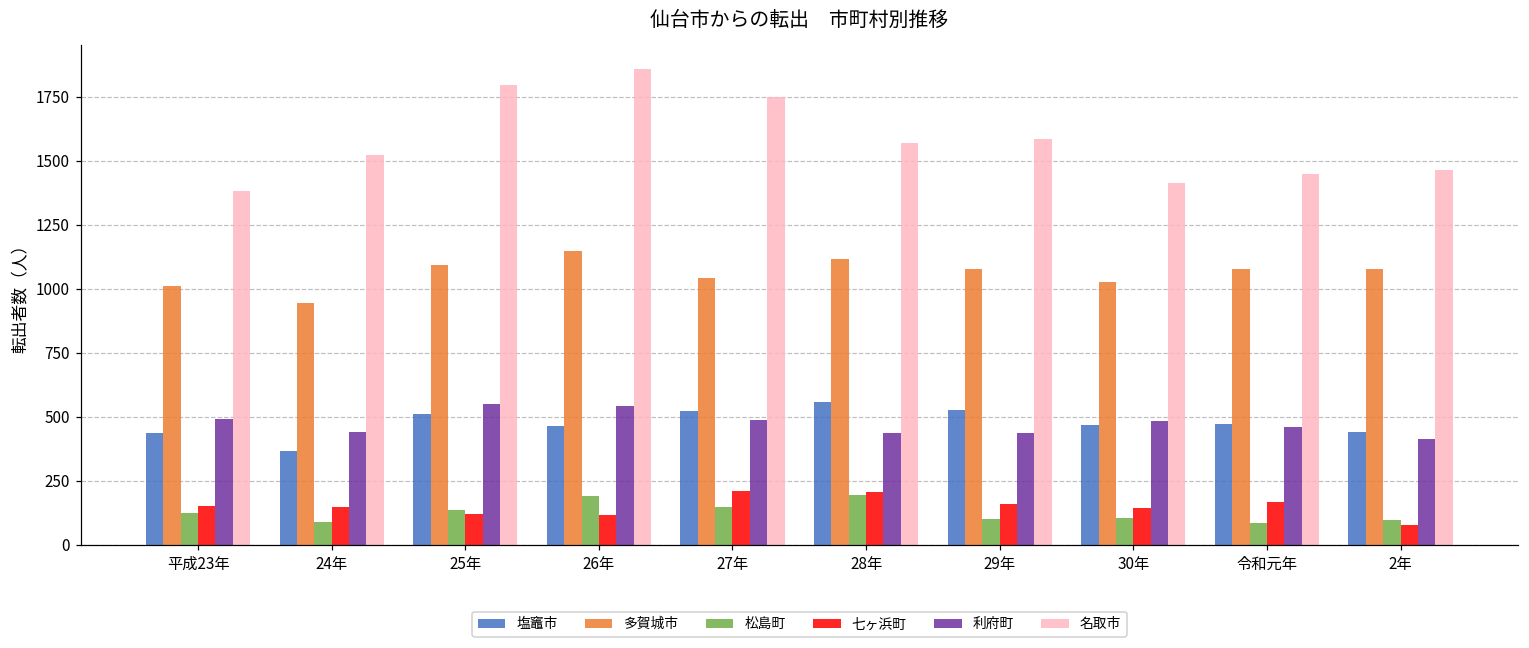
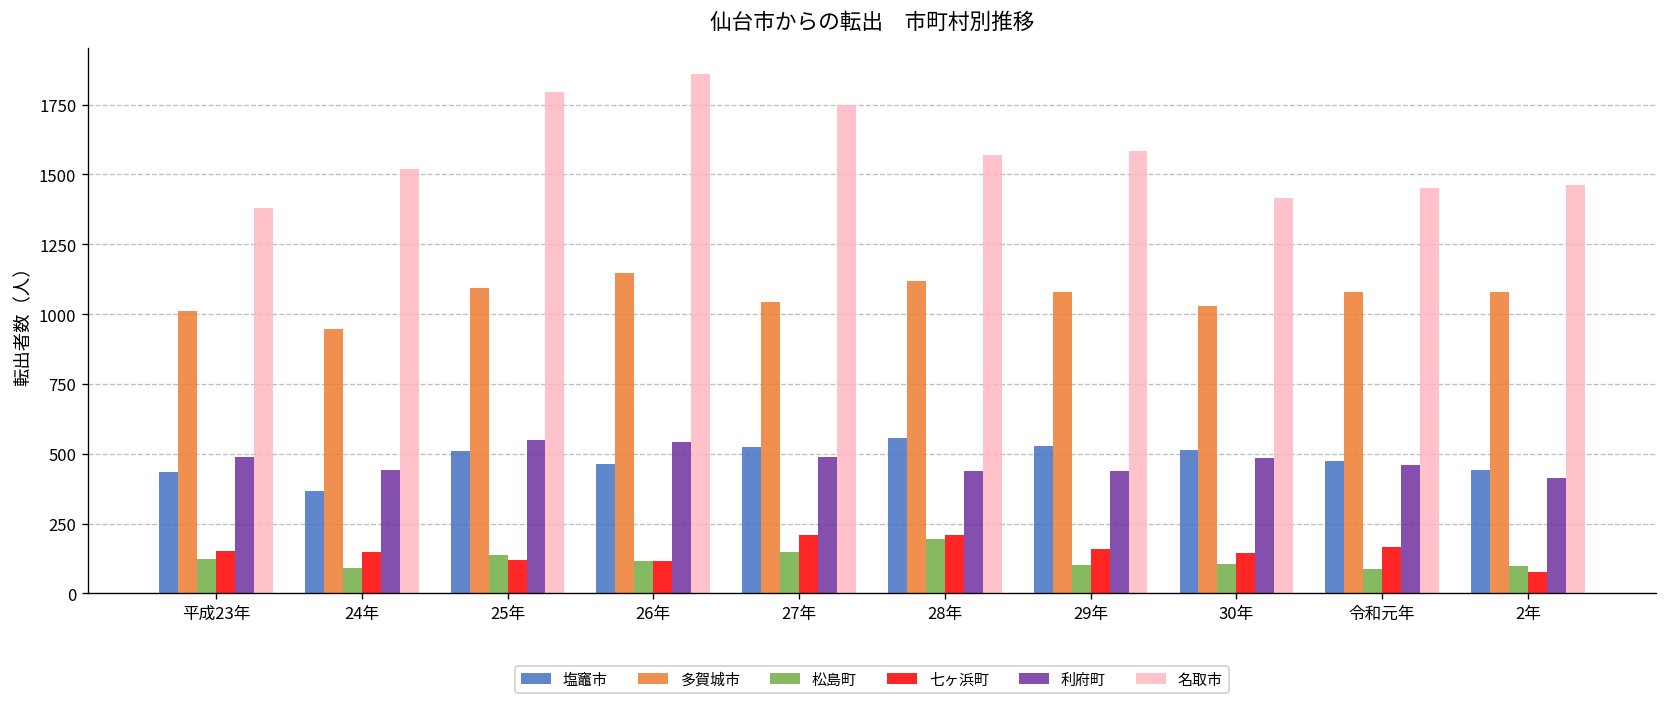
松島町, 26年: 190 -> 120
塩竈市, 30年: 470 -> 510
